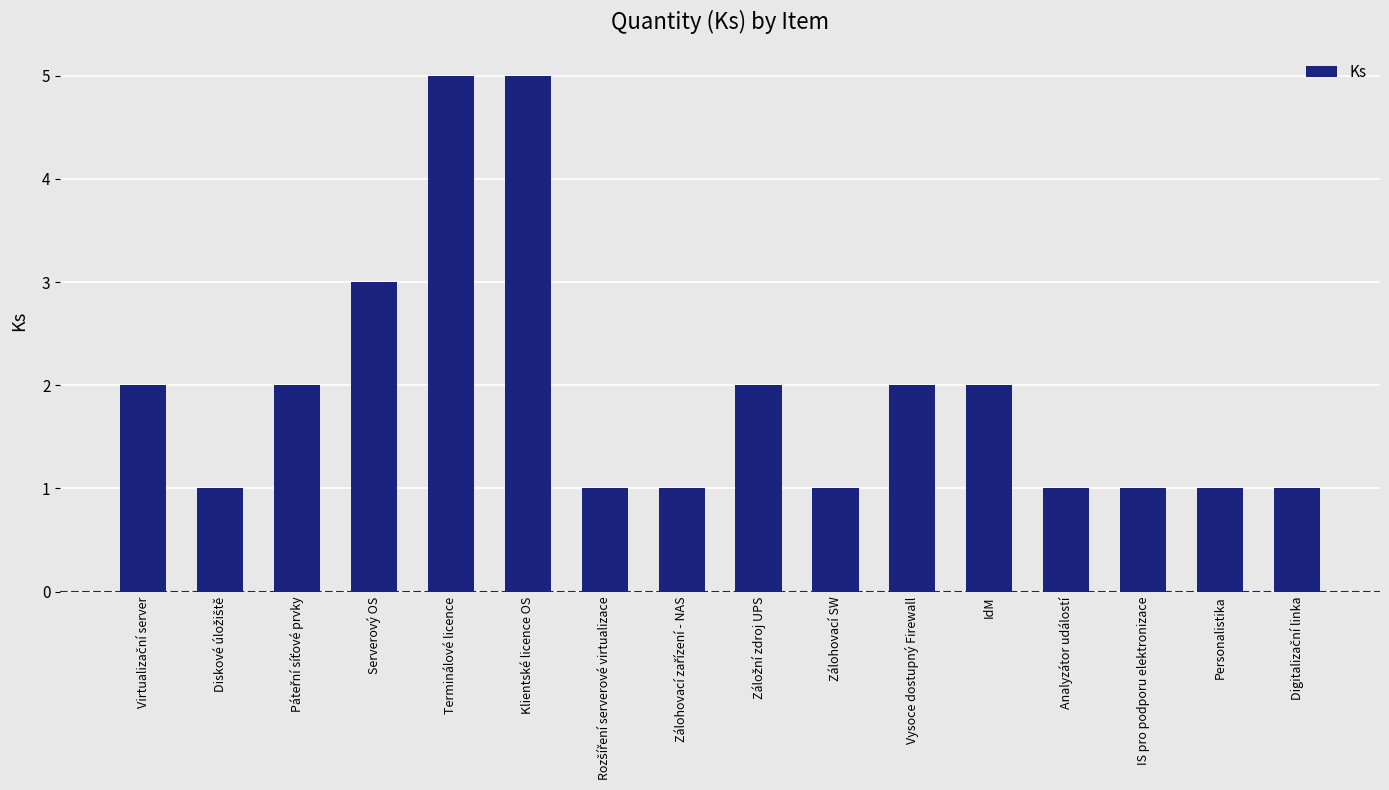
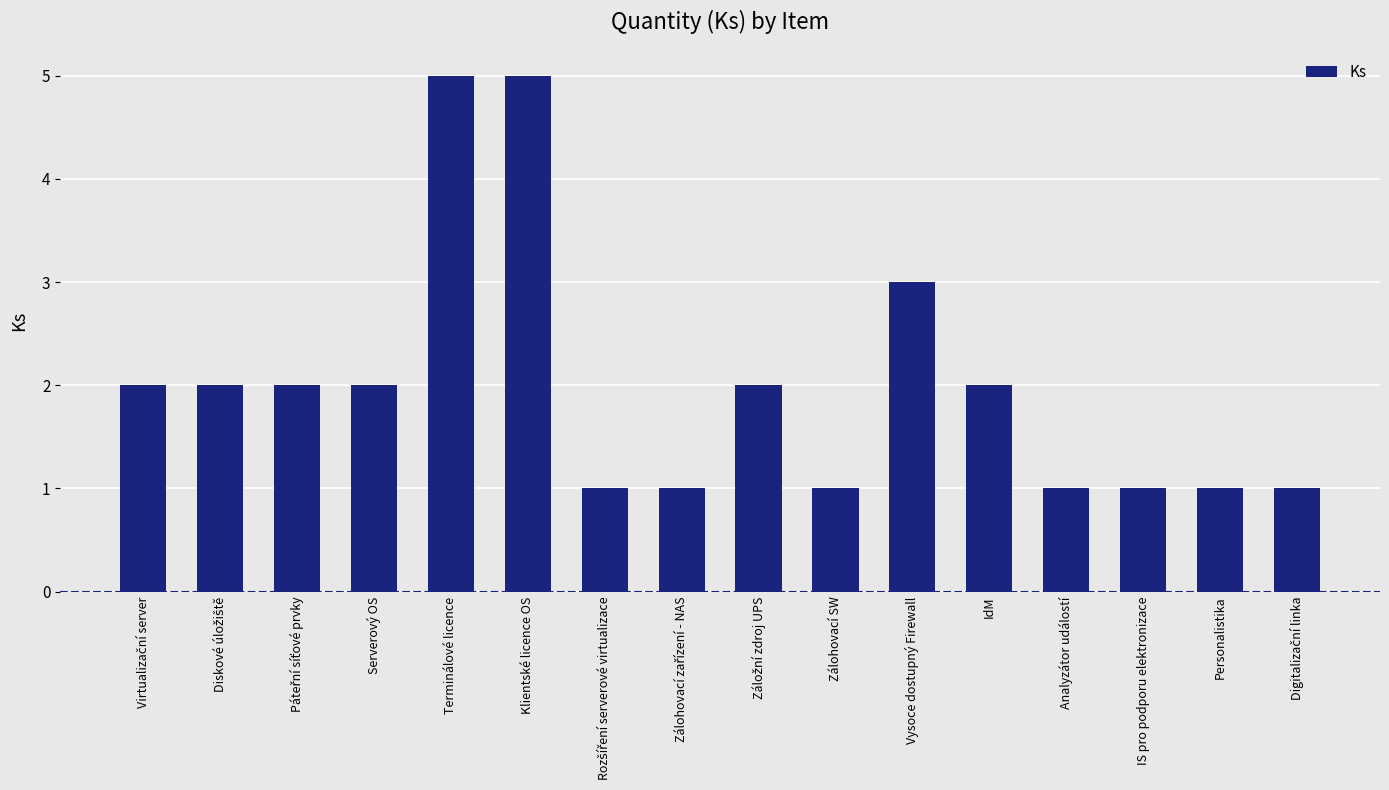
Diskové úložiště: 1 -> 2
Serverový OS: 3 -> 2
Vysoce dostupný Firewall: 2 -> 3
